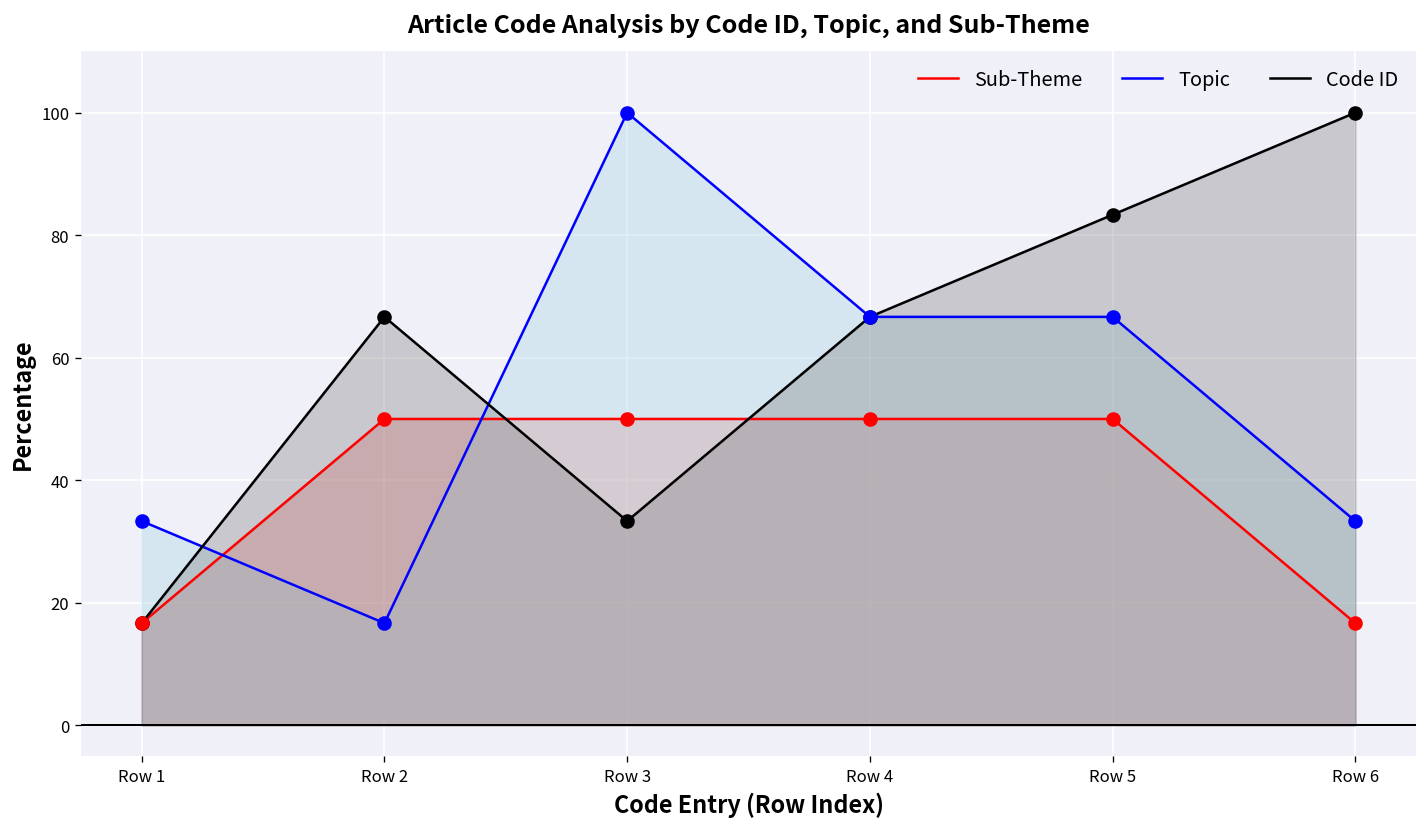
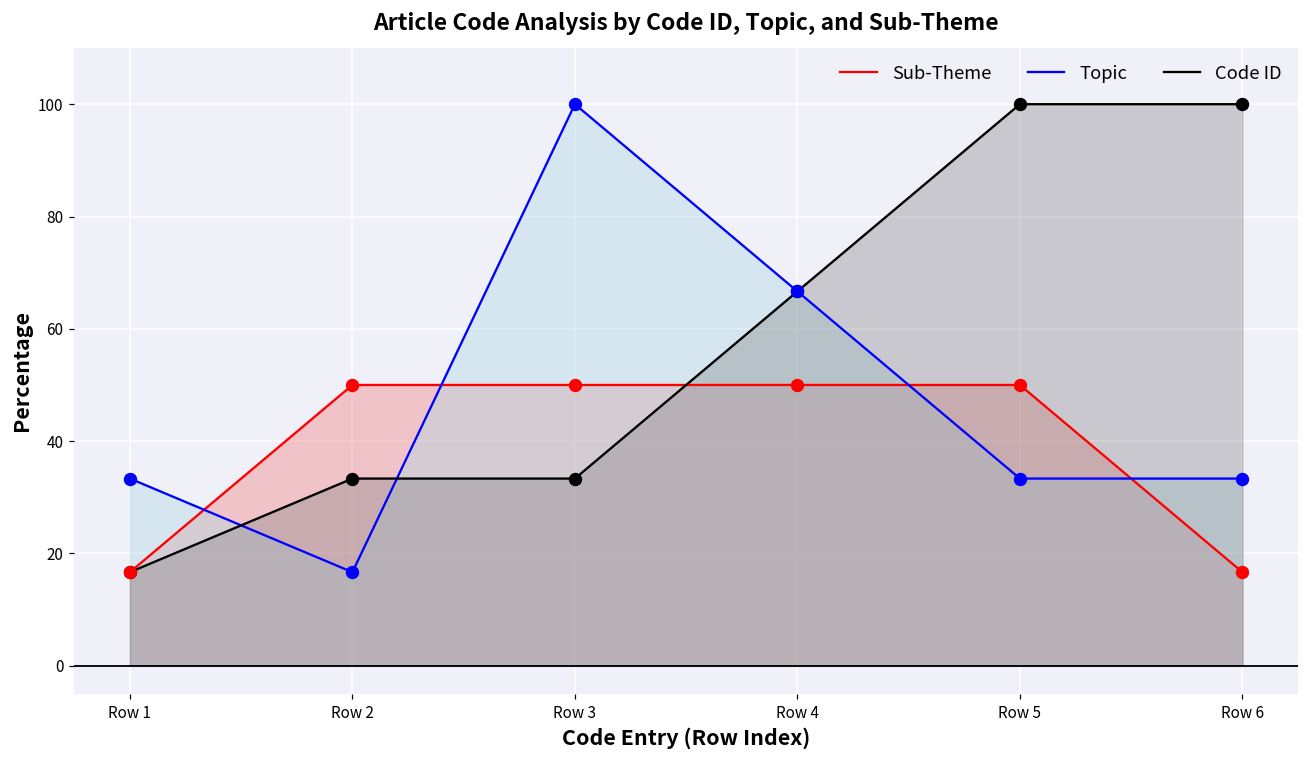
Code ID, Row 2: 67 -> 33
Topic, Row 5: 67 -> 33
Code ID, Row 5: 83 -> 100
